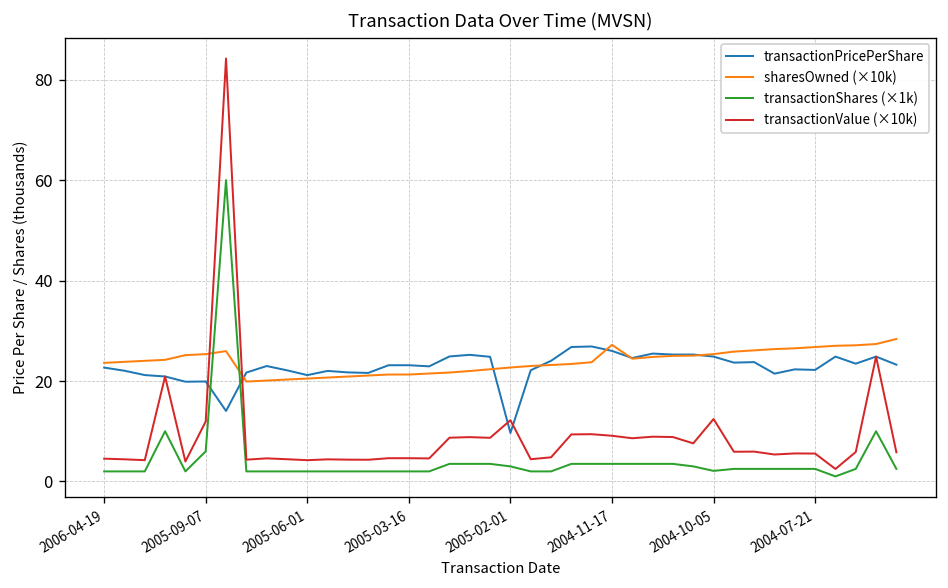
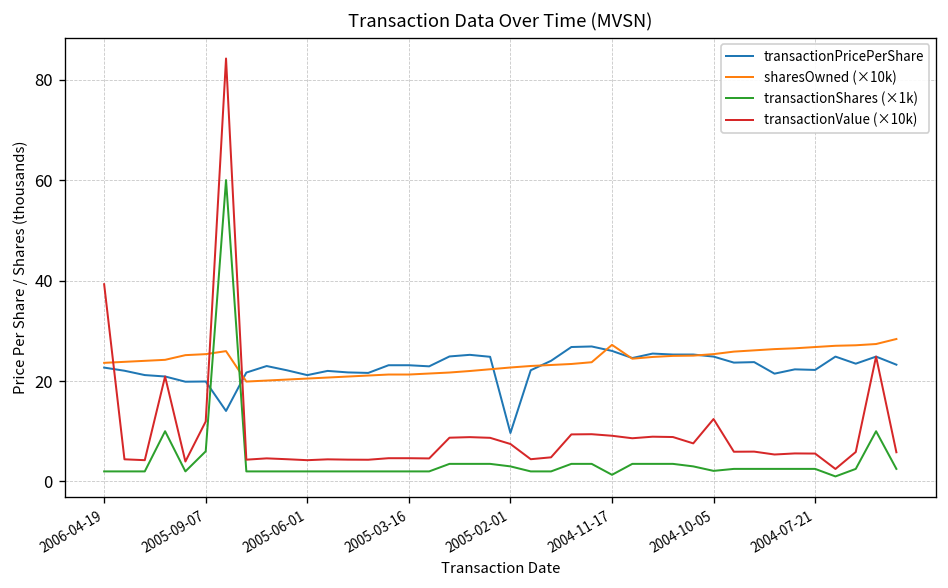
transactionValue (×10k), 2006-04-19: 5 -> 39
transactionValue (×10k), 2005-02-01: 12 -> 7
transactionShares (×1k), 2004-11-17: 4 -> 1
